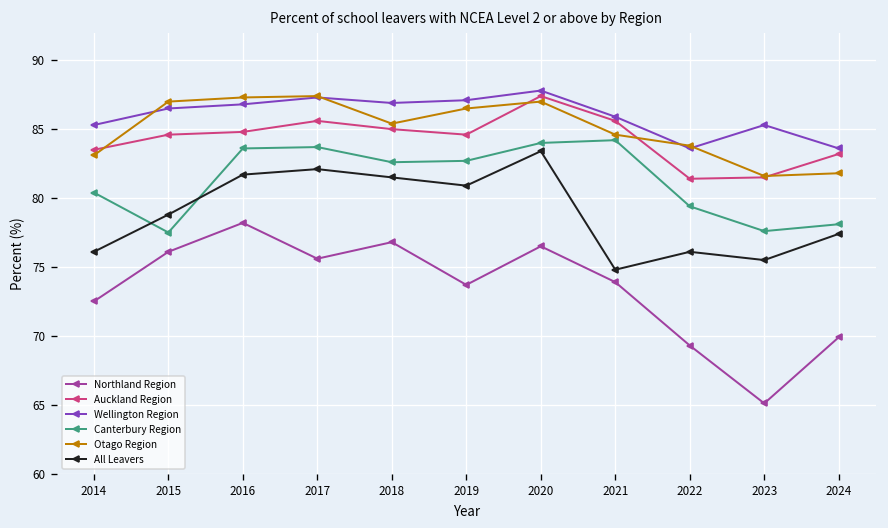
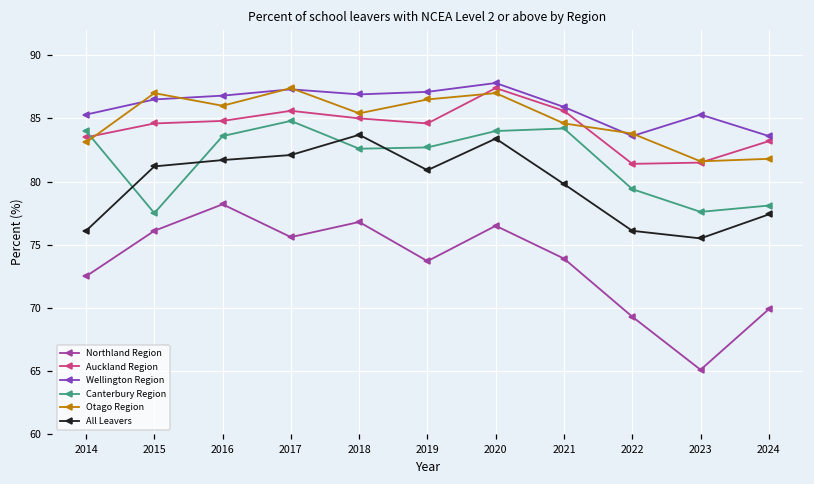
Canterbury Region, 2014: 80.4 -> 84.0
All Leavers, 2015: 78.8 -> 81.2
Otago Region, 2016: 87.3 -> 86.0
Canterbury Region, 2017: 83.7 -> 84.8
All Leavers, 2018: 81.5 -> 83.7
All Leavers, 2021: 74.8 -> 79.8
